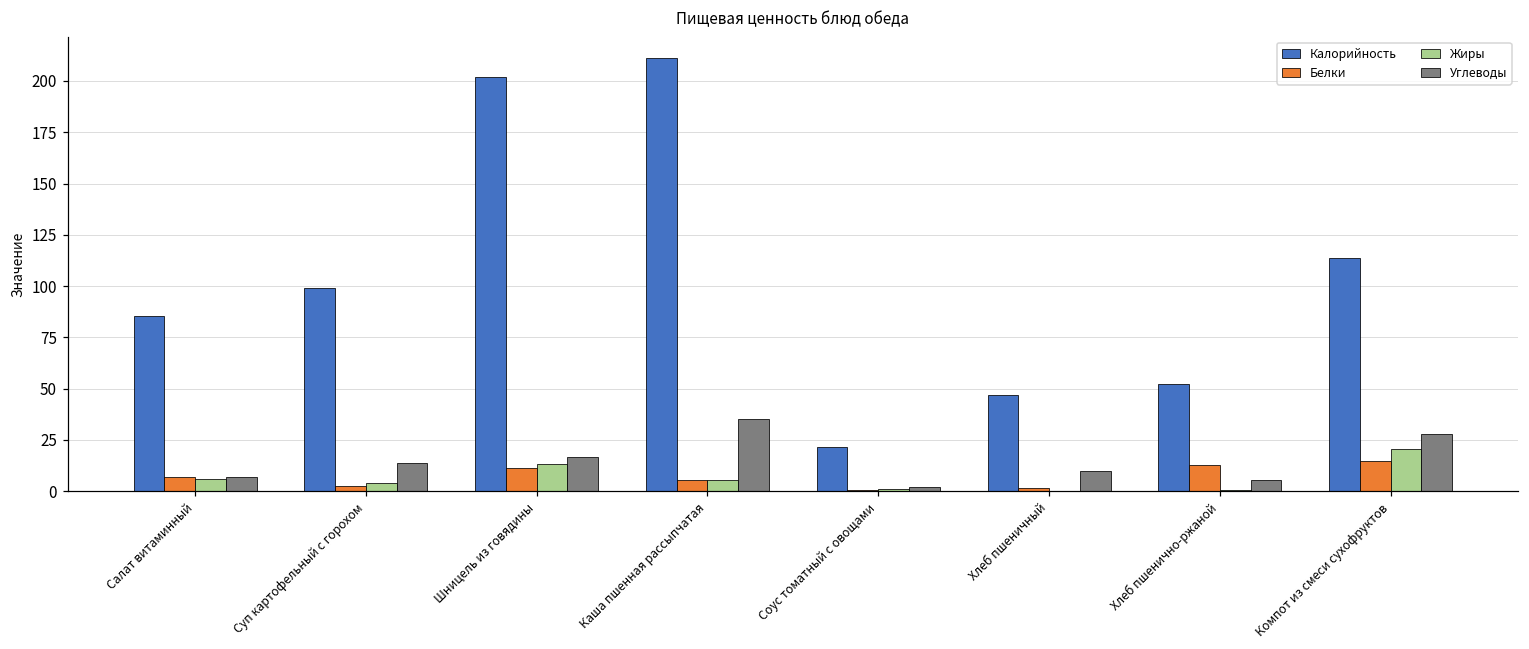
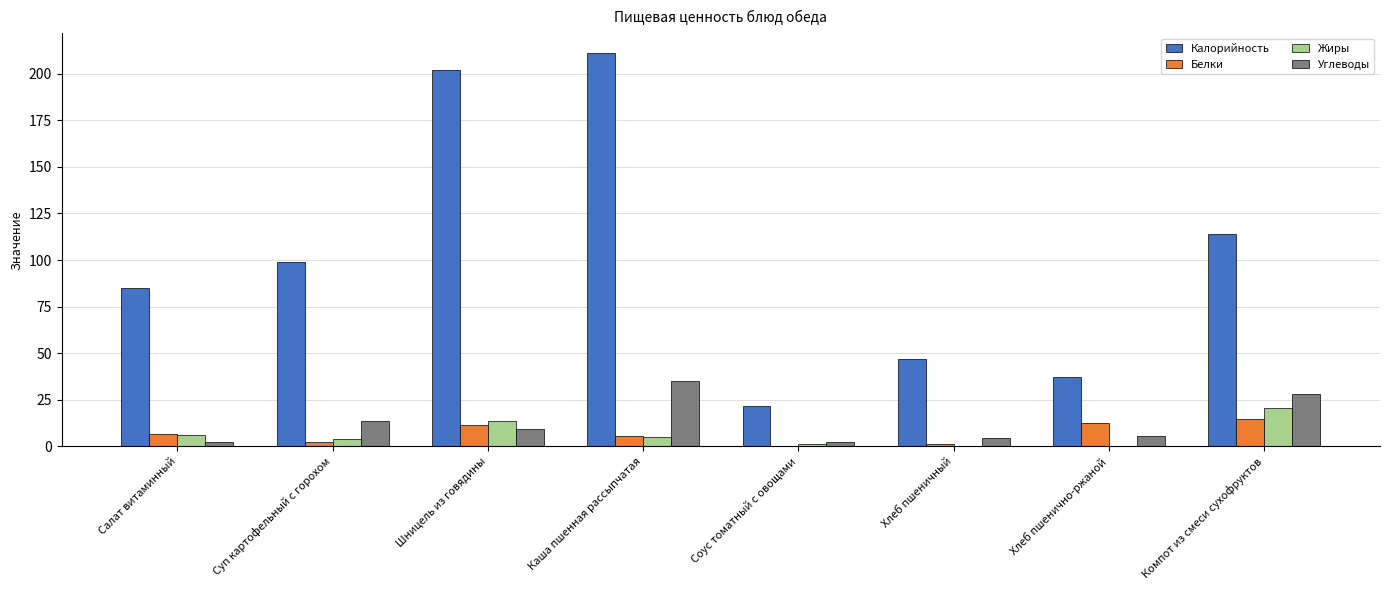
Углеводы, Салат витаминный: 7 -> 2
Углеводы, Шницель из говядины: 17 -> 10
Углеводы, Хлеб пшеничный: 10 -> 5
Калорийность, Хлеб пшенично-ржаной: 52 -> 37
